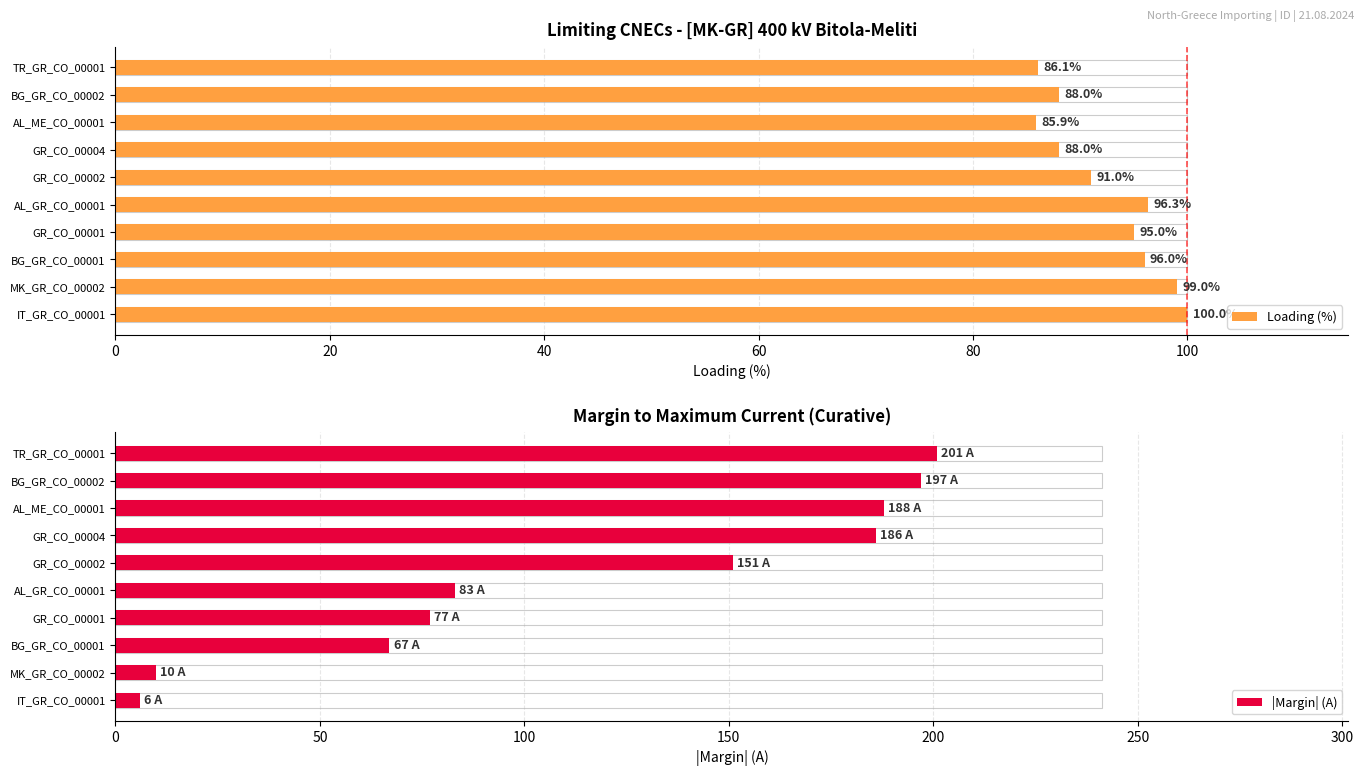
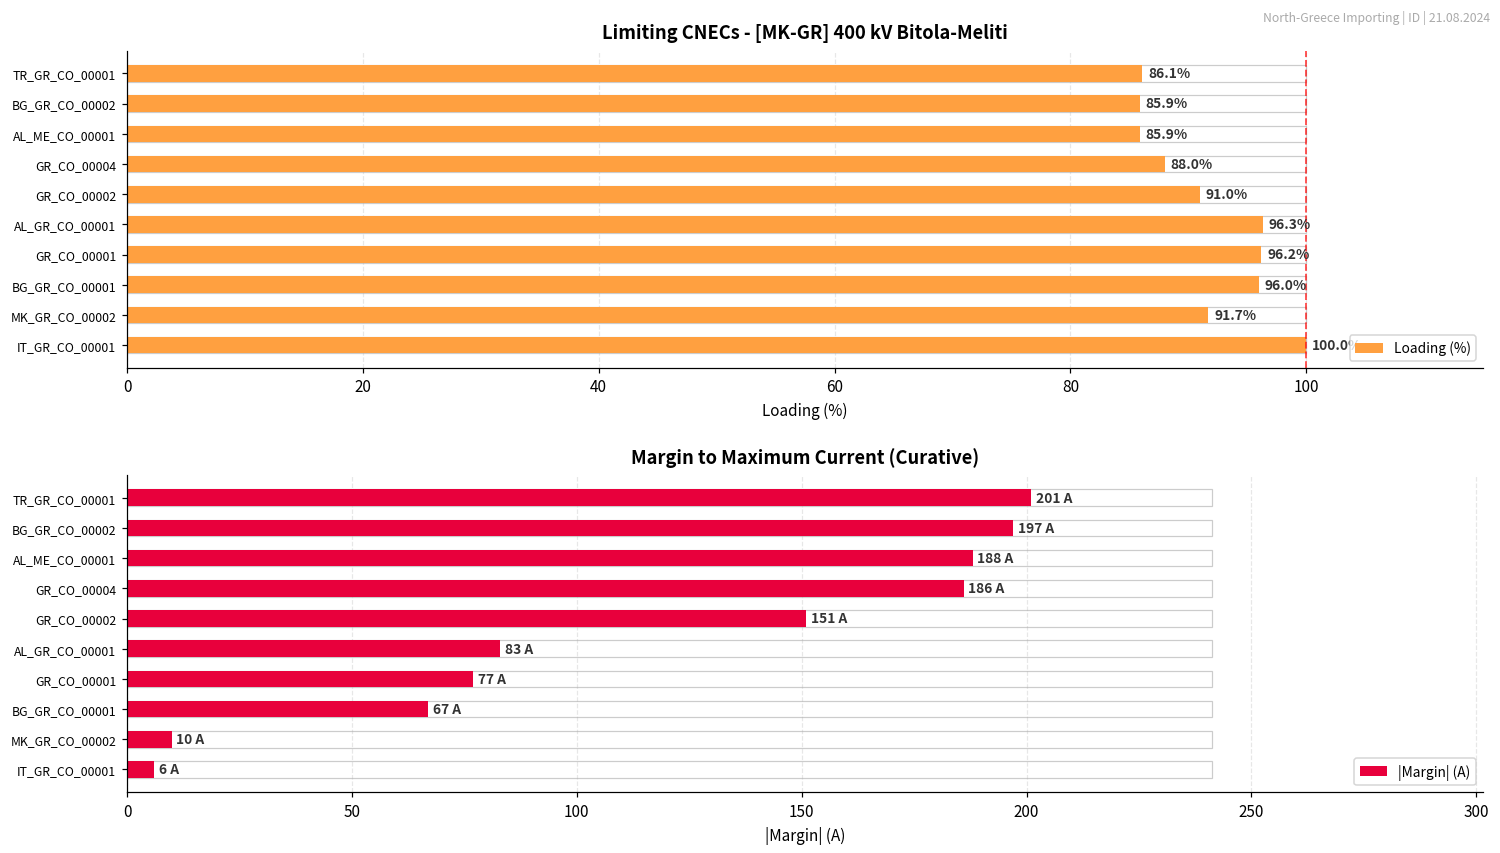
Limiting CNECs - [MK-GR] 400 kV Bitola-Meliti, Loading (%), BG_GR_CO_00002: 88.0% -> 85.9%
Limiting CNECs - [MK-GR] 400 kV Bitola-Meliti, Loading (%), GR_CO_00001: 95.0% -> 96.2%
Limiting CNECs - [MK-GR] 400 kV Bitola-Meliti, Loading (%), MK_GR_CO_00002: 99.0% -> 91.7%
